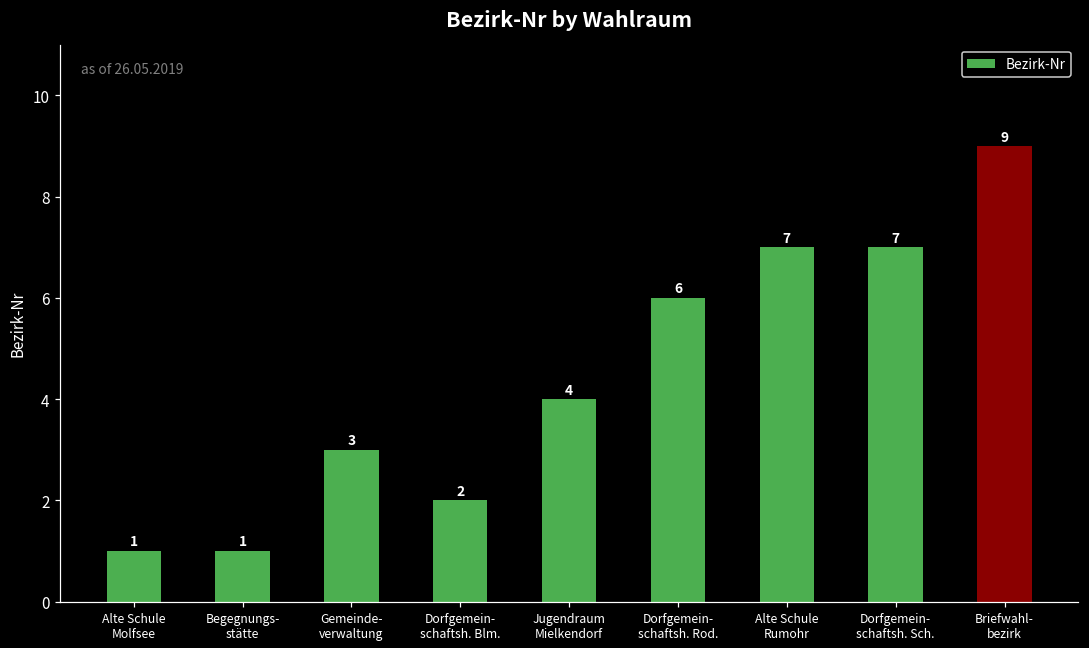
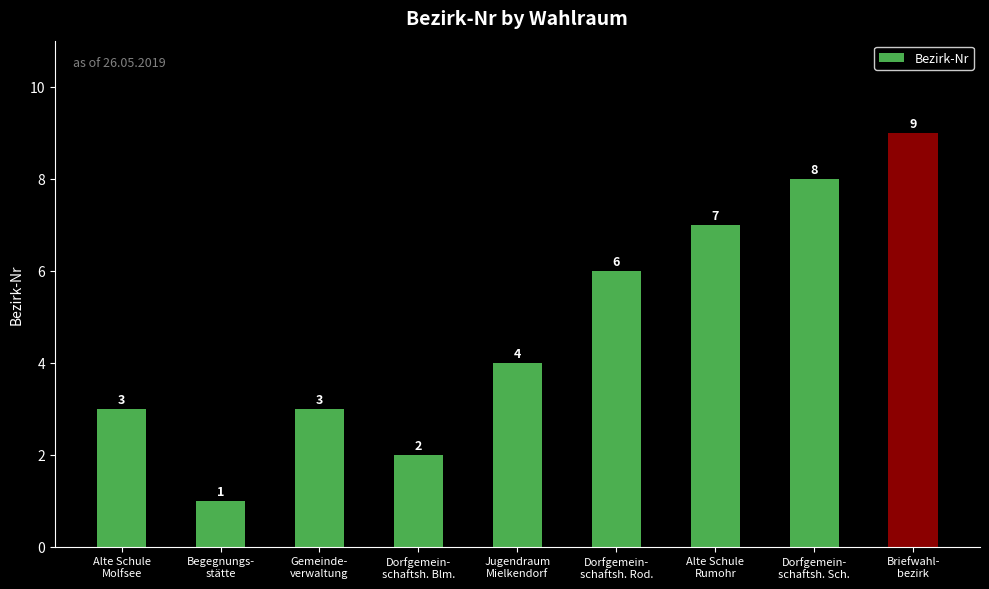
Alte Schule Molfsee: 1 -> 3
Dorfgemein- schaftsh. Sch.: 7 -> 8
